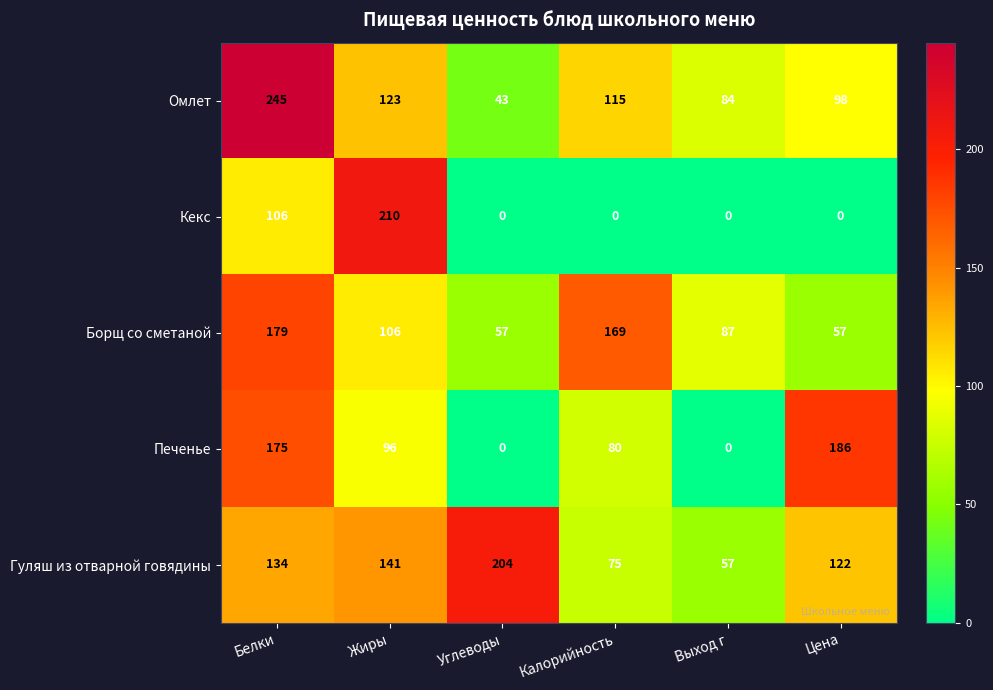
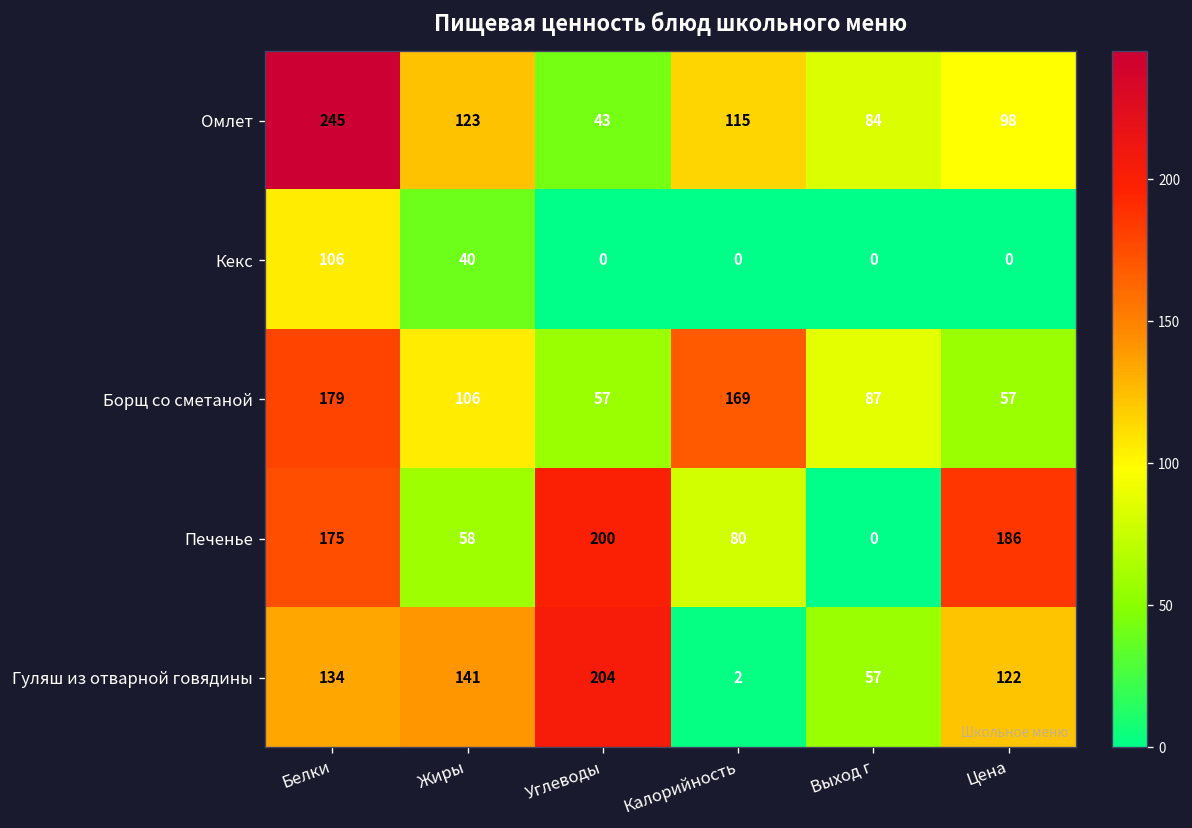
Кекс, Жиры: 210 -> 40
Печенье, Жиры: 96 -> 58
Печенье, Углеводы: 0 -> 200
Гуляш из отварной говядины, Калорийность: 75 -> 2
